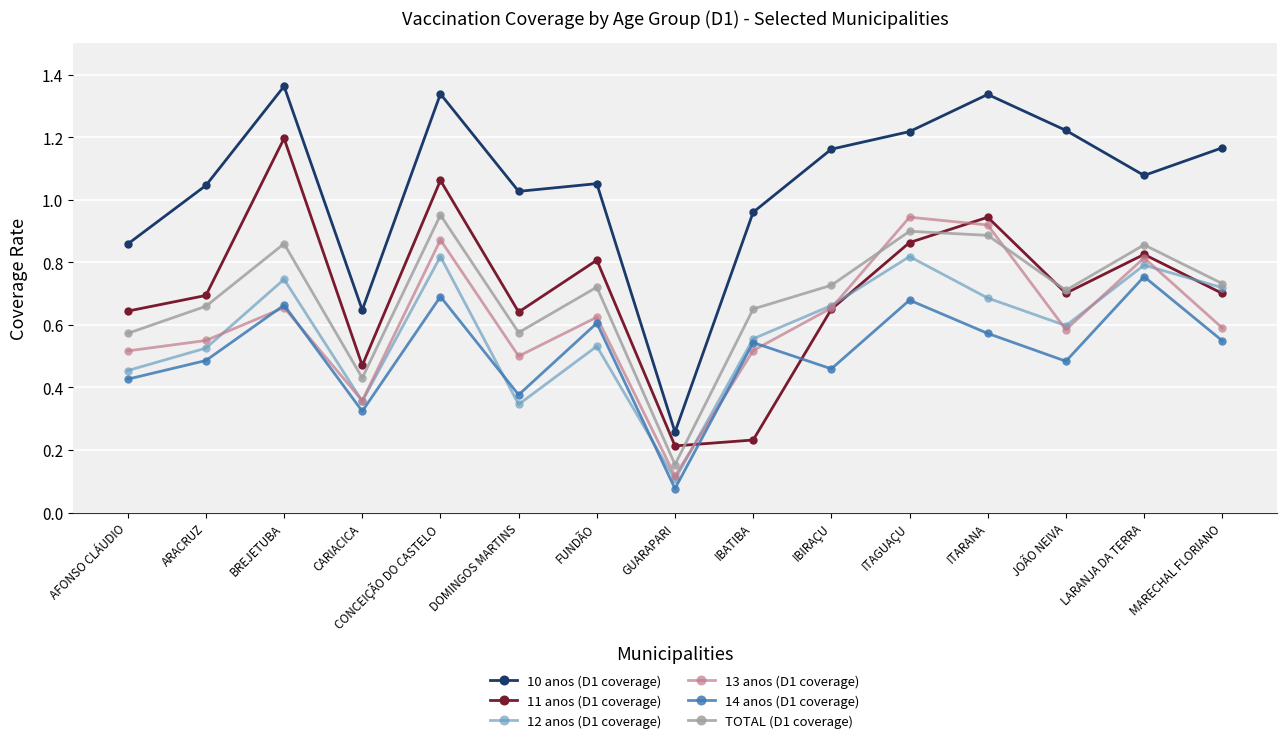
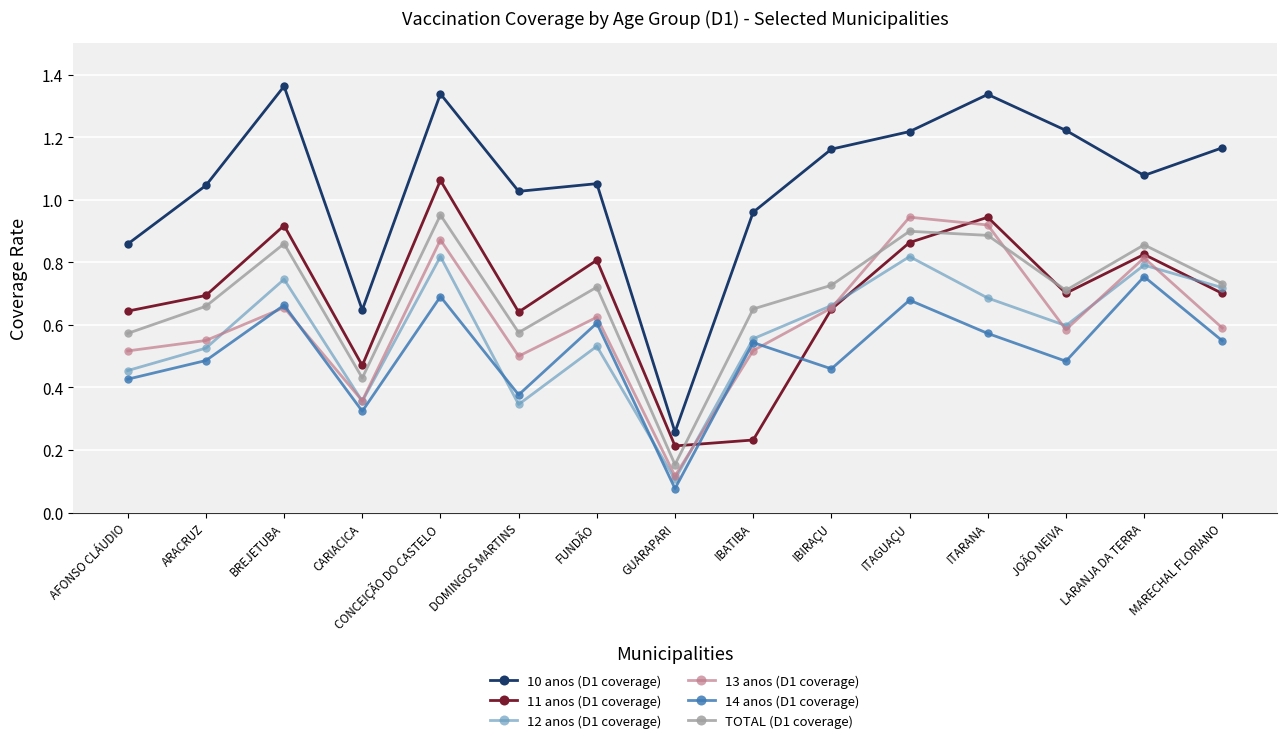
11 anos (D1 coverage), BREJETUBA: 1.20 -> 0.92
